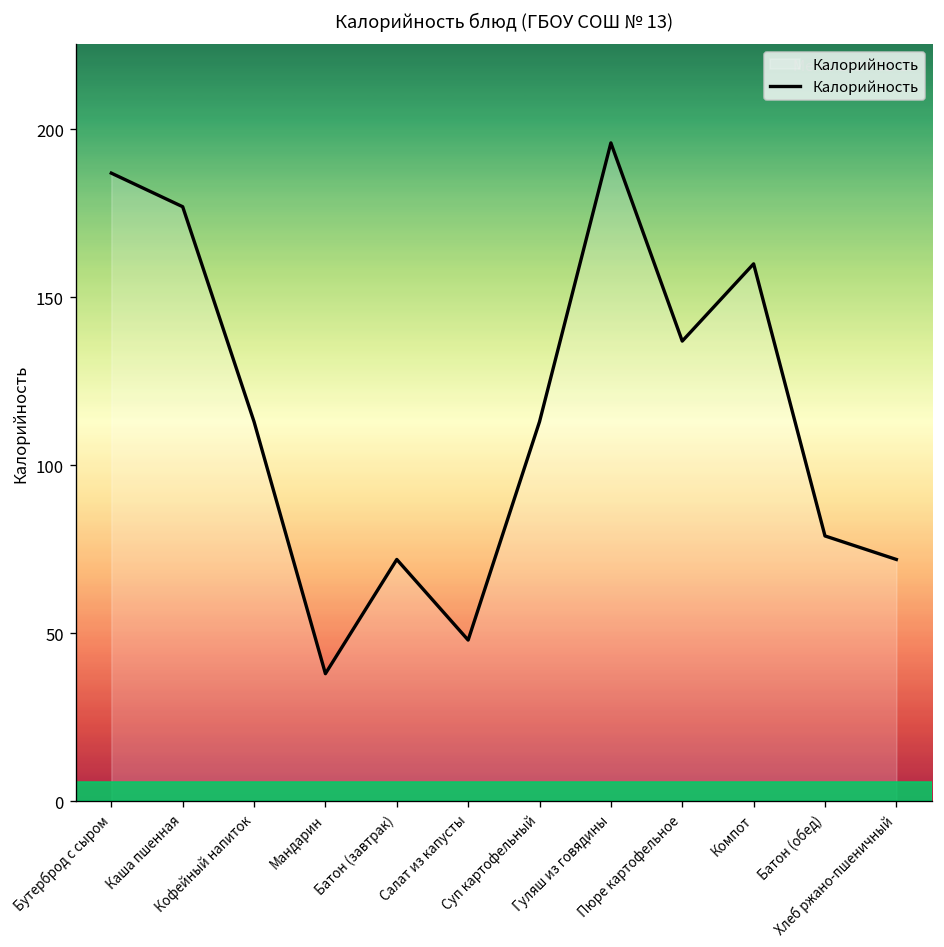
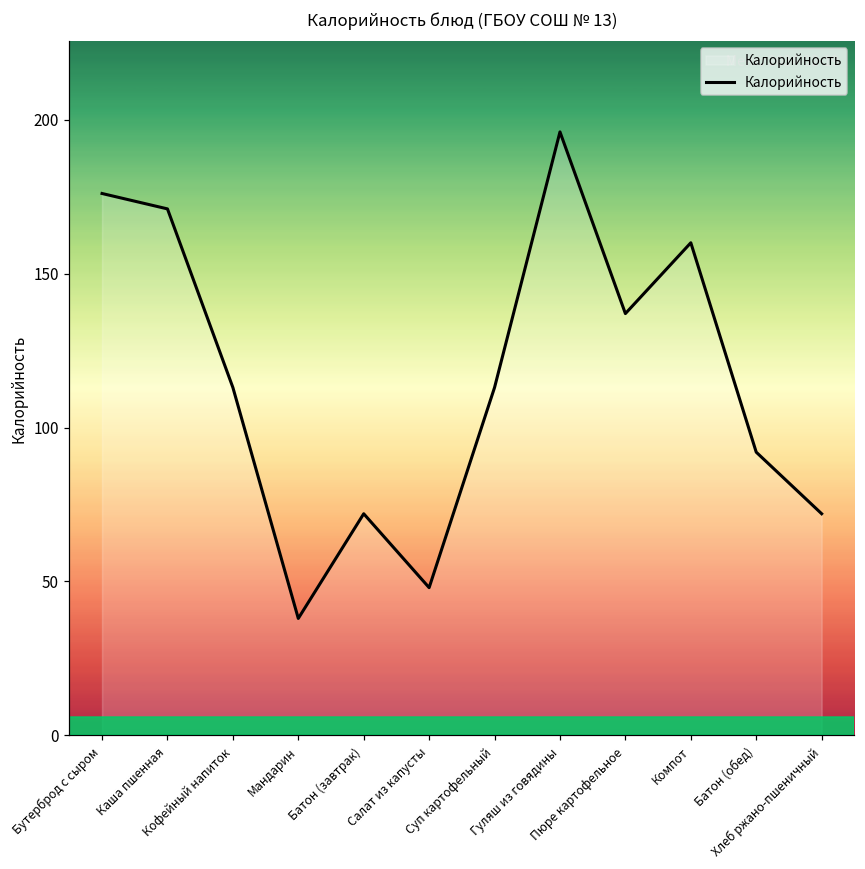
Бутерброд с сыром: 187 -> 176
Каша пшенная: 177 -> 171
Батон (обед): 79 -> 92
